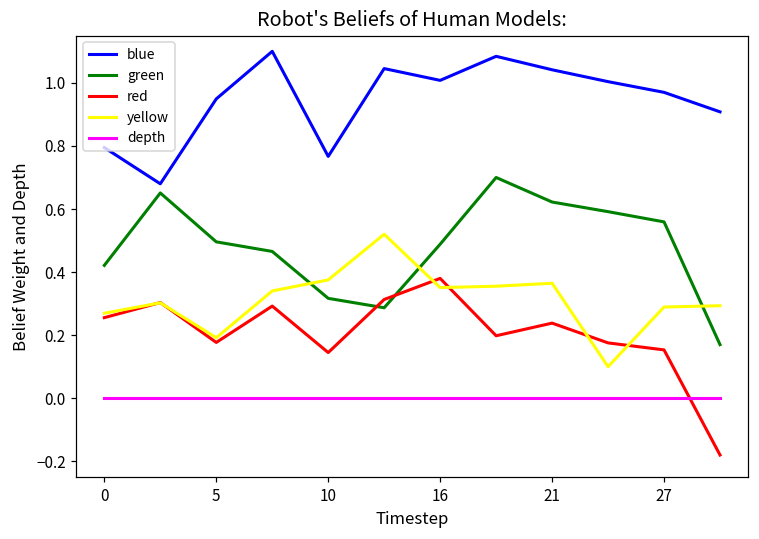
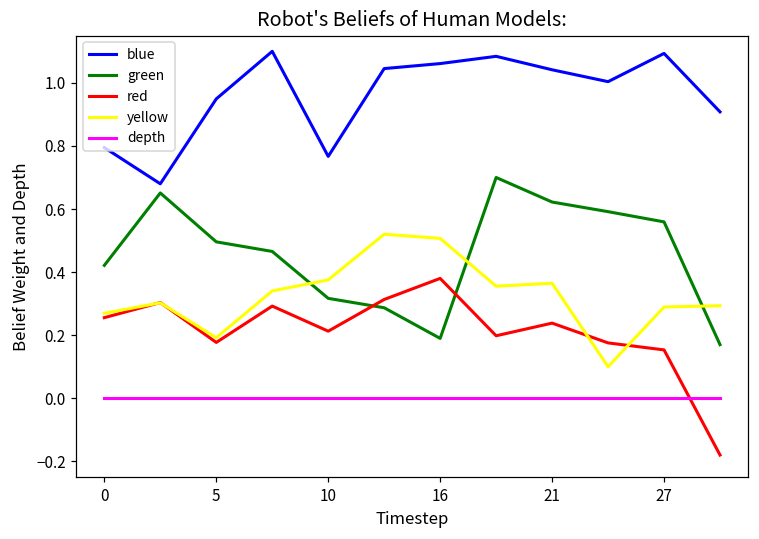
red, 10: 0.14 -> 0.21
blue, 16: 1.01 -> 1.06
green, 16: 0.49 -> 0.19
yellow, 16: 0.35 -> 0.51
blue, 27: 0.97 -> 1.09
